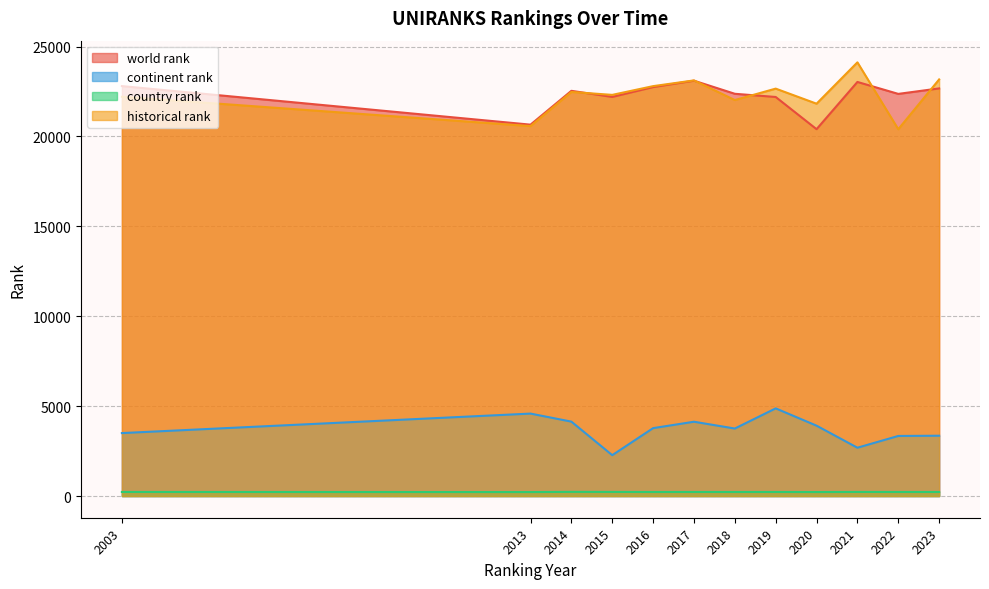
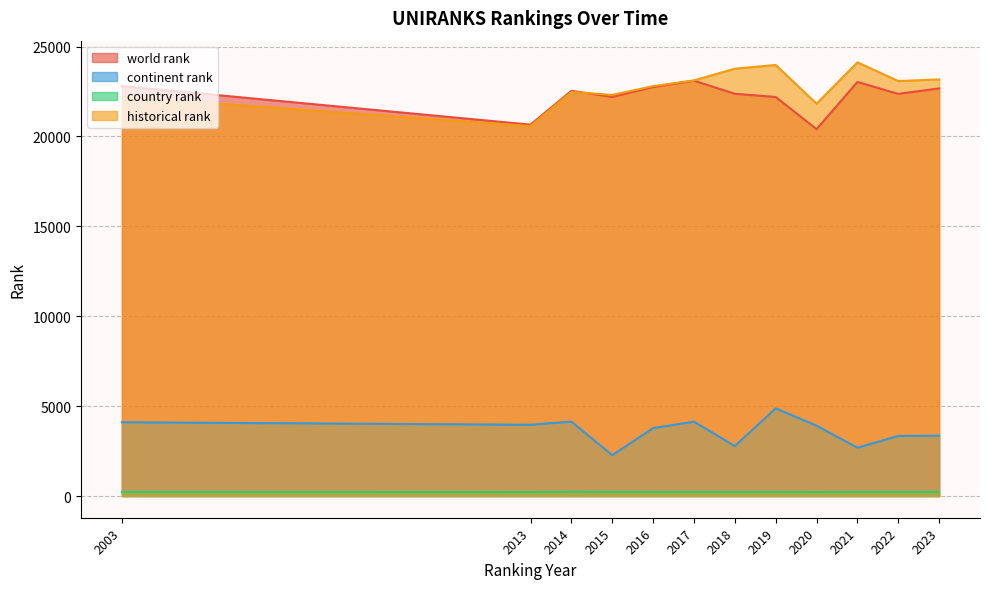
continent rank, 2003: 3500 -> 4100
continent rank, 2013: 4600 -> 4000
continent rank, 2018: 3800 -> 2800
historical rank, 2018: 22000 -> 23800
historical rank, 2019: 22700 -> 24000
historical rank, 2022: 20400 -> 23100
